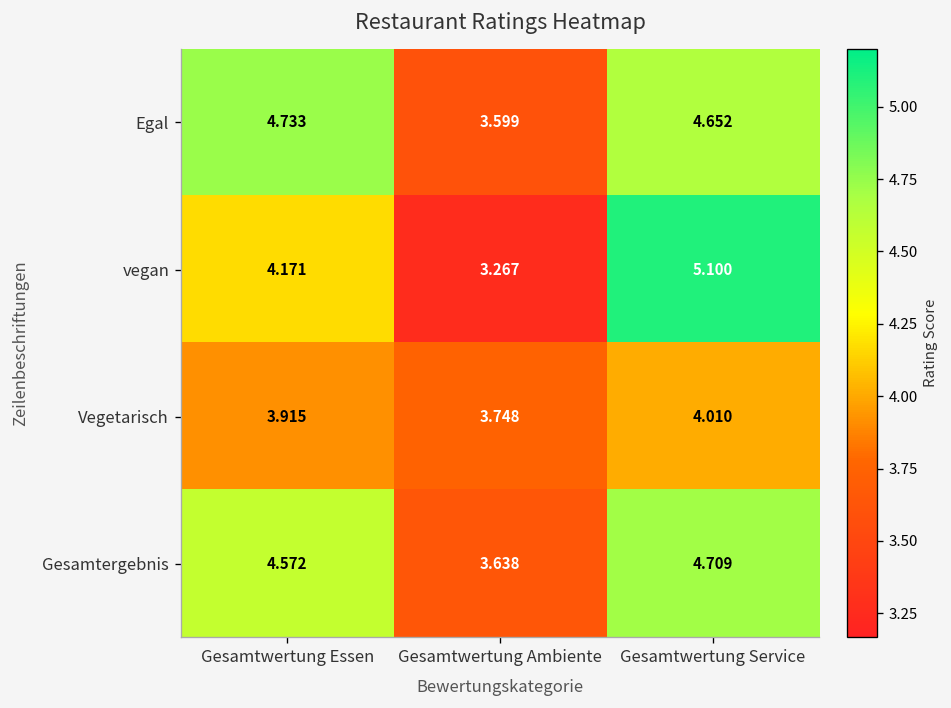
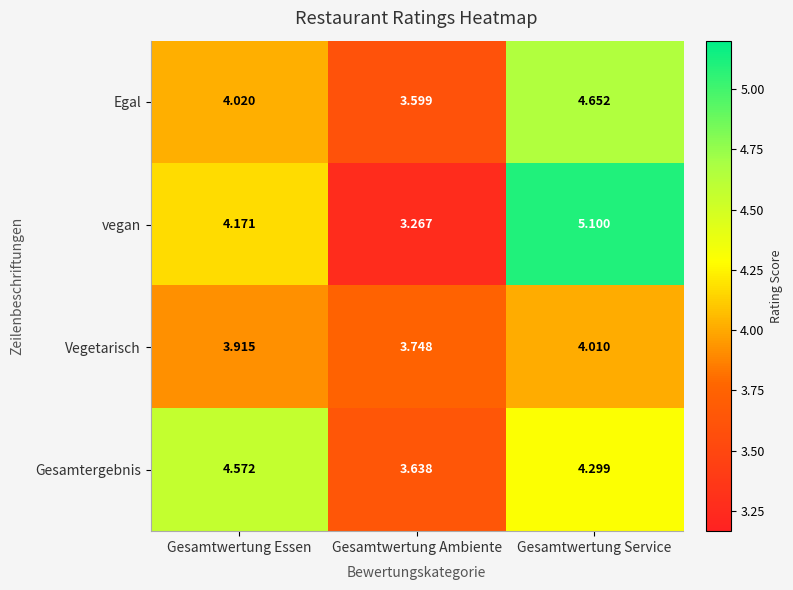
Egal, Gesamtwertung Essen: 4.733 -> 4.020
Gesamtergebnis, Gesamtwertung Service: 4.709 -> 4.299
